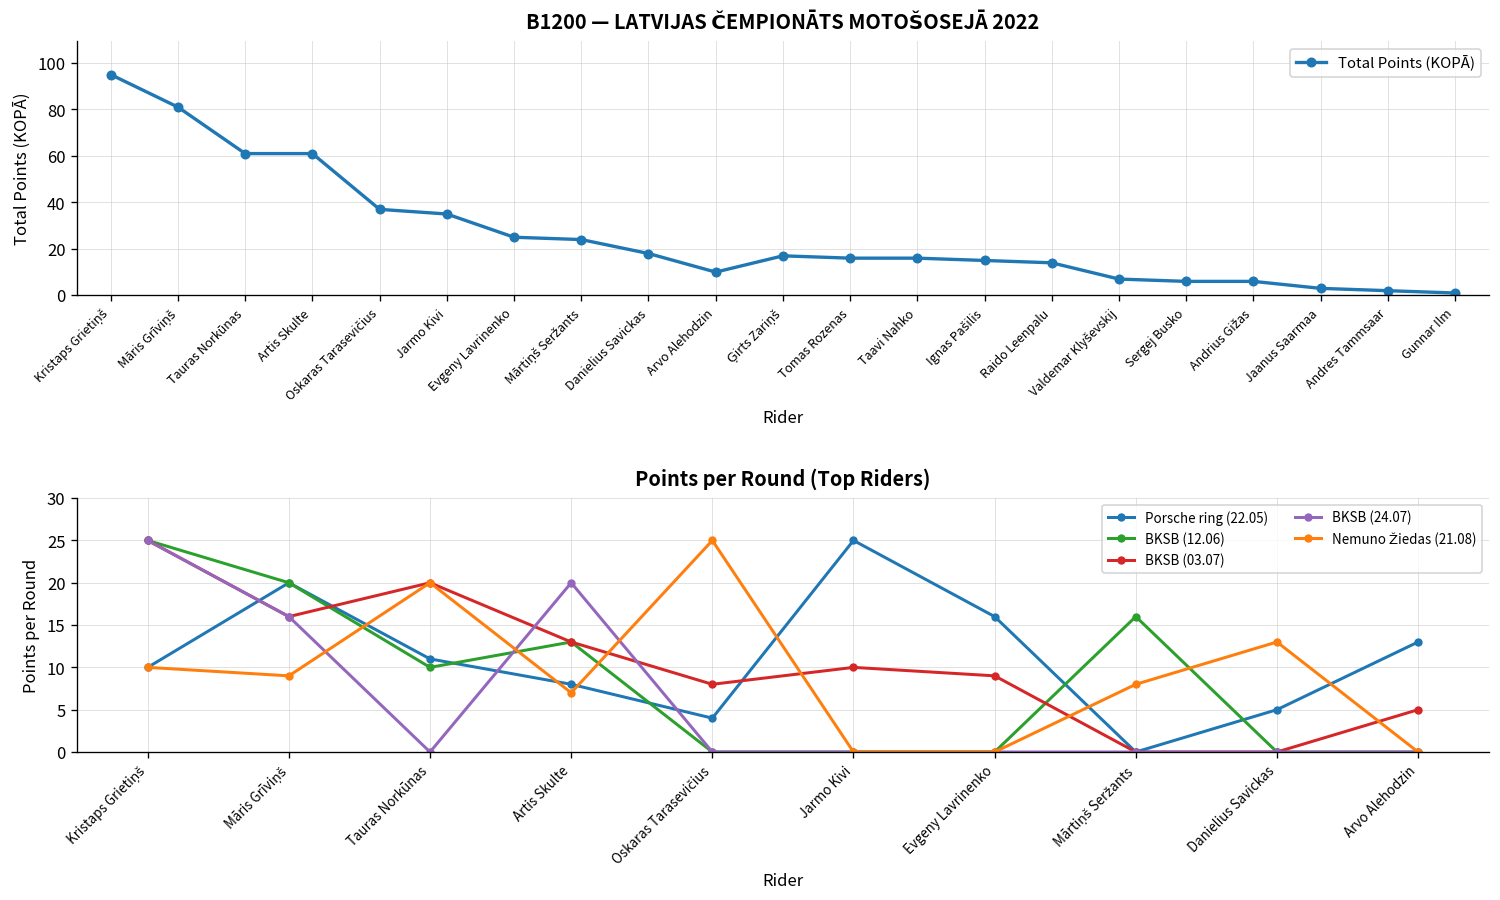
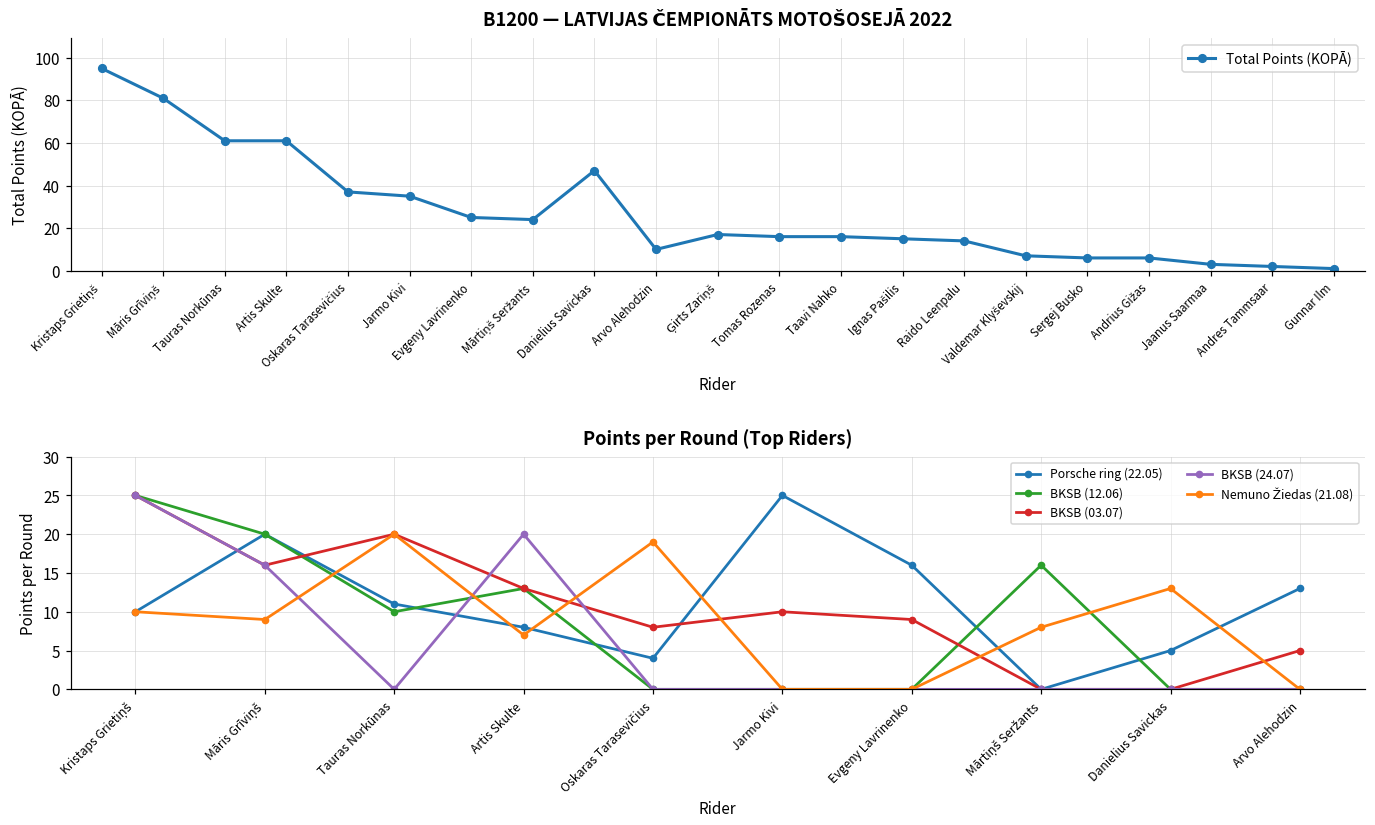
B1200 — LATVIJAS ČEMPIONĀTS MOTOŠOSEJĀ 2022, Danielius Savickas: 18 -> 47
Points per Round (Top Riders), Nemuno Žiedas (21.08), Oskaras Tarasevičius: 25 -> 19
